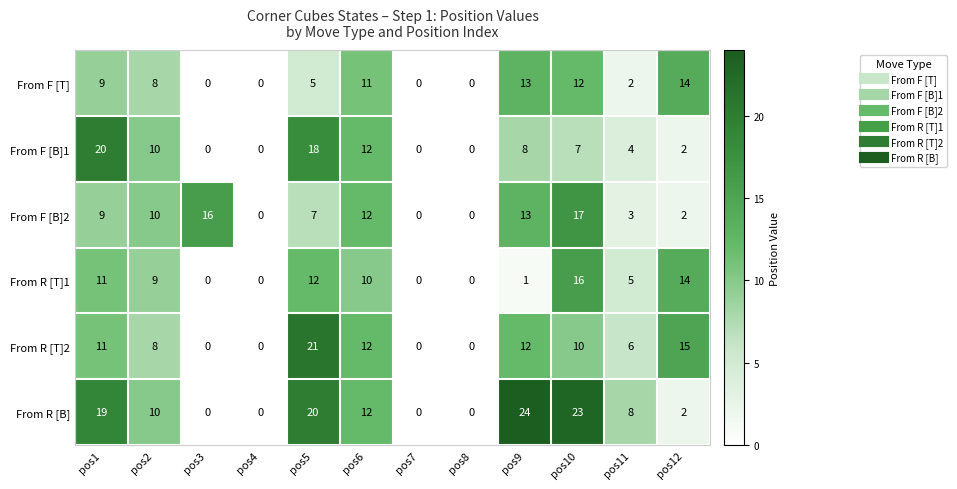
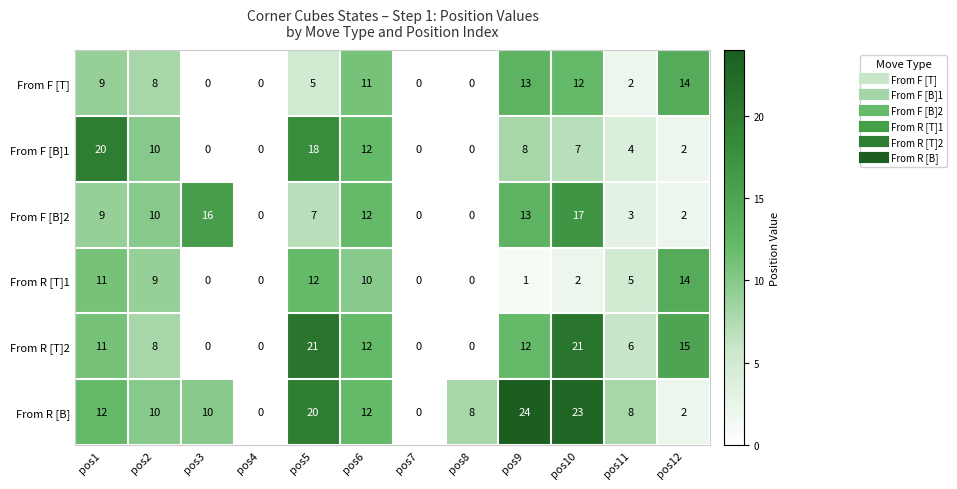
From R [T]1, pos10: 16 -> 2
From R [T]2, pos10: 10 -> 21
From R [B], pos1: 19 -> 12
From R [B], pos3: 0 -> 10
From R [B], pos8: 0 -> 8
